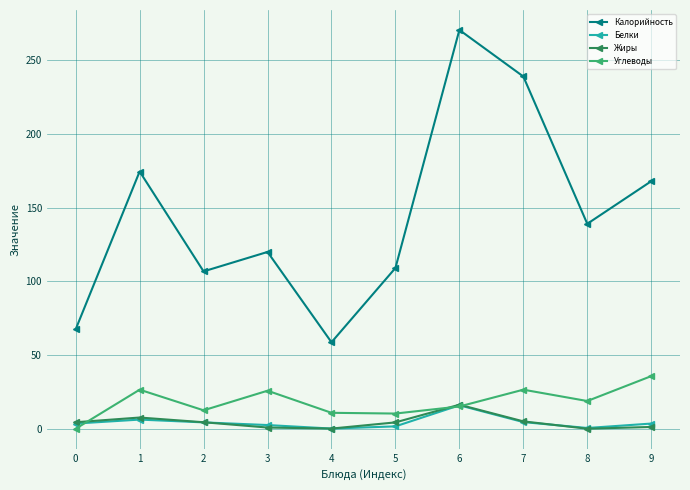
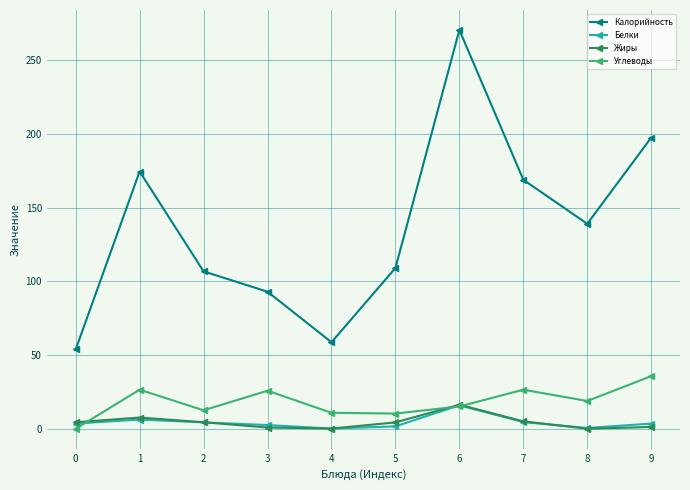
Калорийность, 0: 68 -> 54
Калорийность, 3: 120 -> 93
Калорийность, 7: 239 -> 169
Калорийность, 9: 168 -> 198
